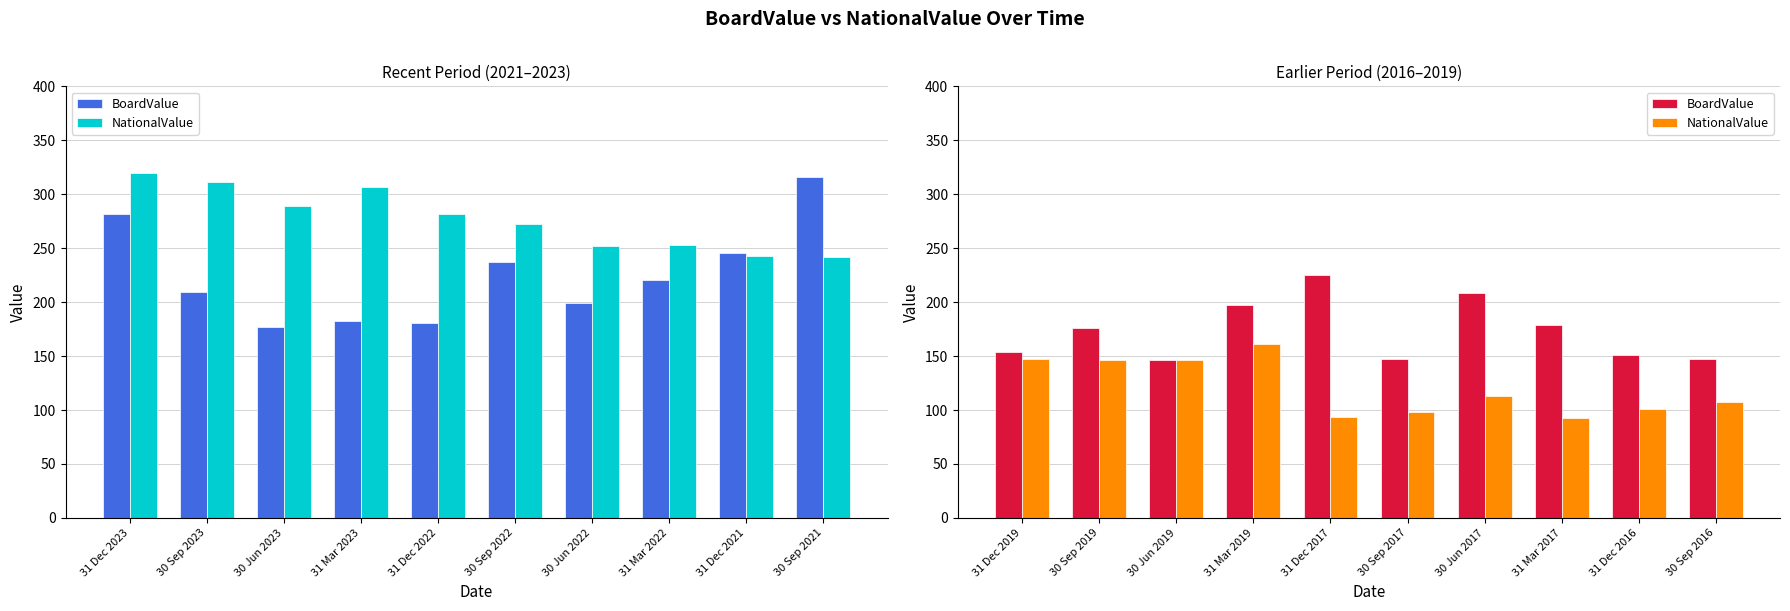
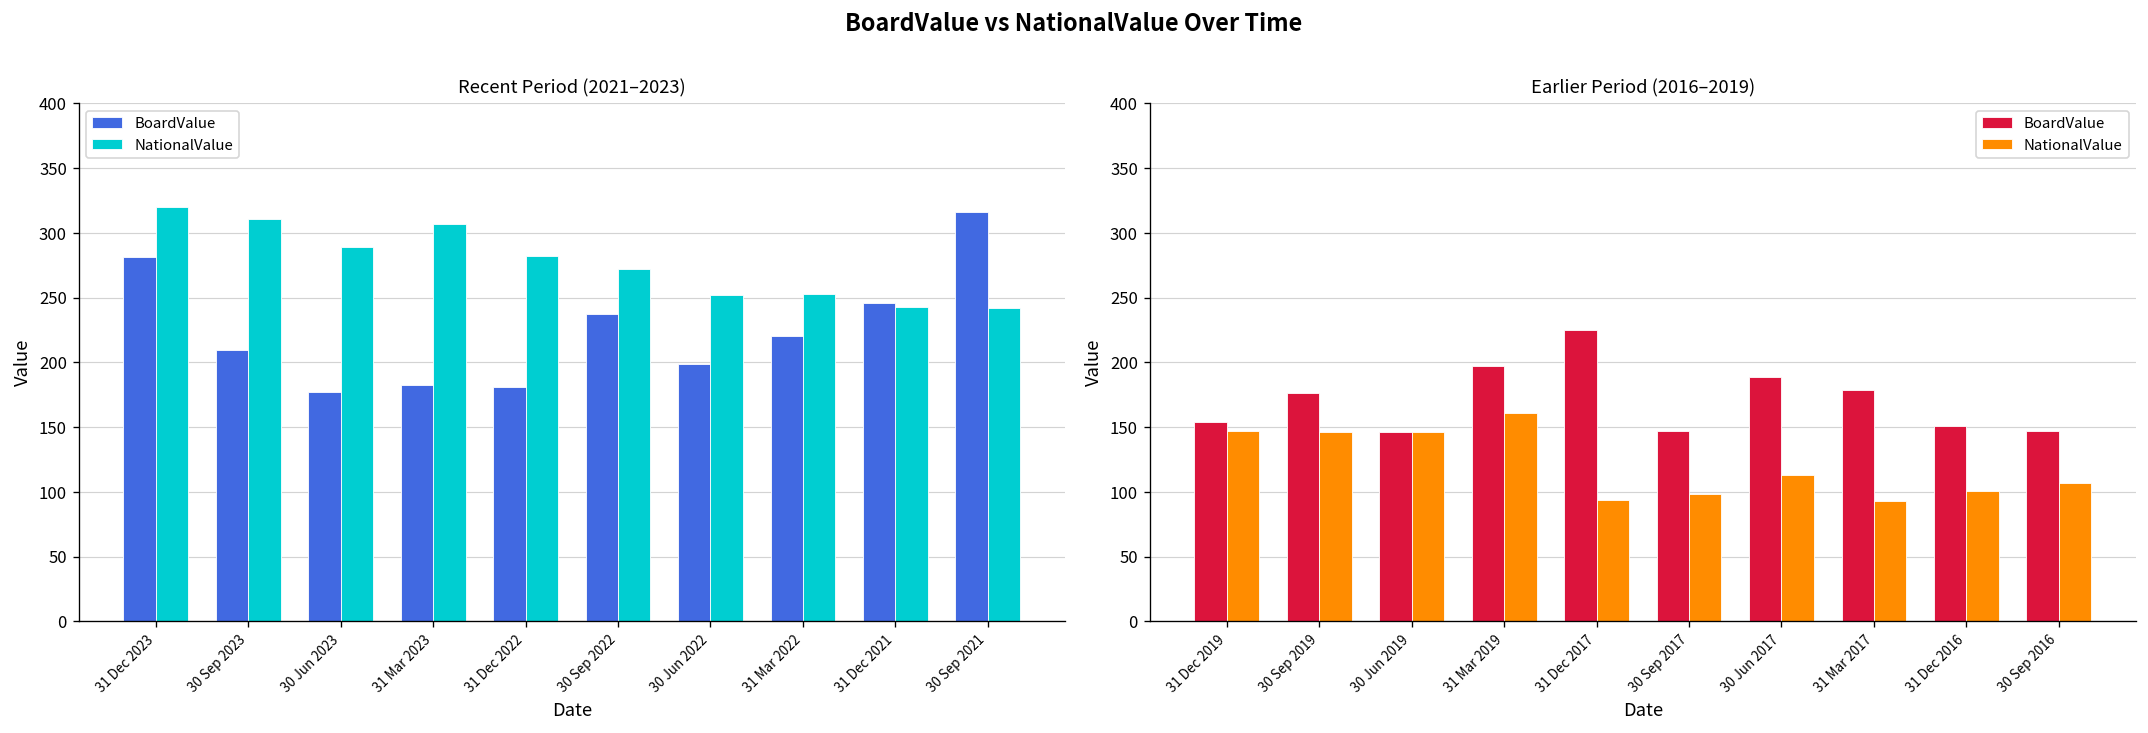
Earlier Period (2016–2019), BoardValue, 30 Jun 2017: 209 -> 189
